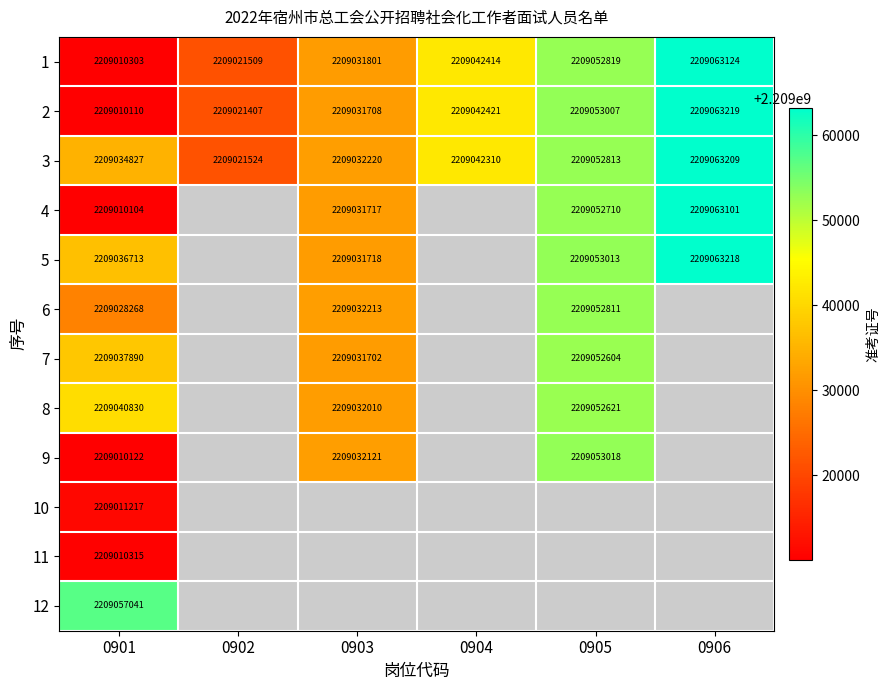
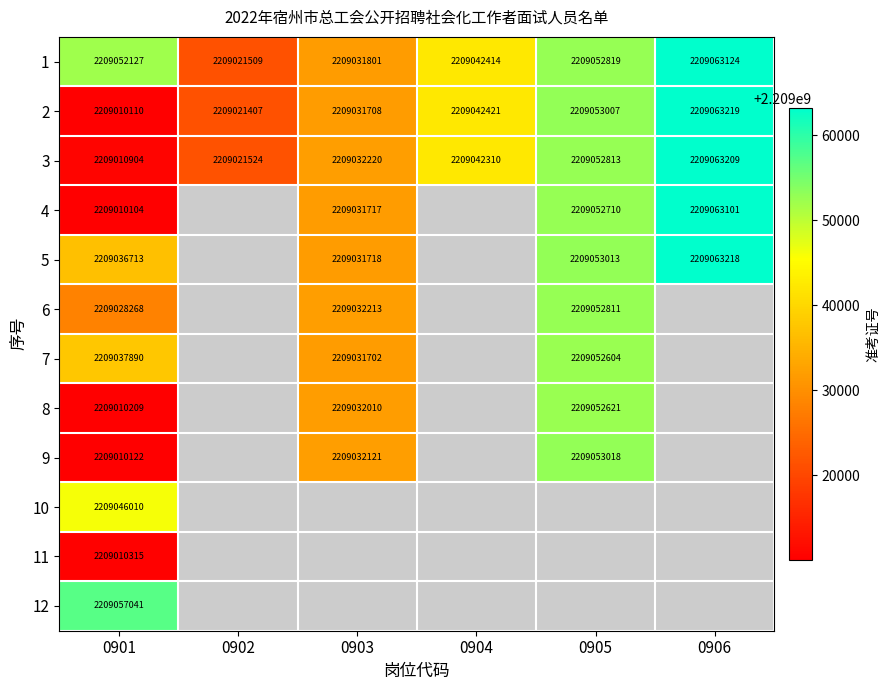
1, 0901: 2209010303 -> 2209052127
3, 0901: 2209034827 -> 2209010904
8, 0901: 2209040830 -> 2209010209
10, 0901: 2209011217 -> 2209046010
